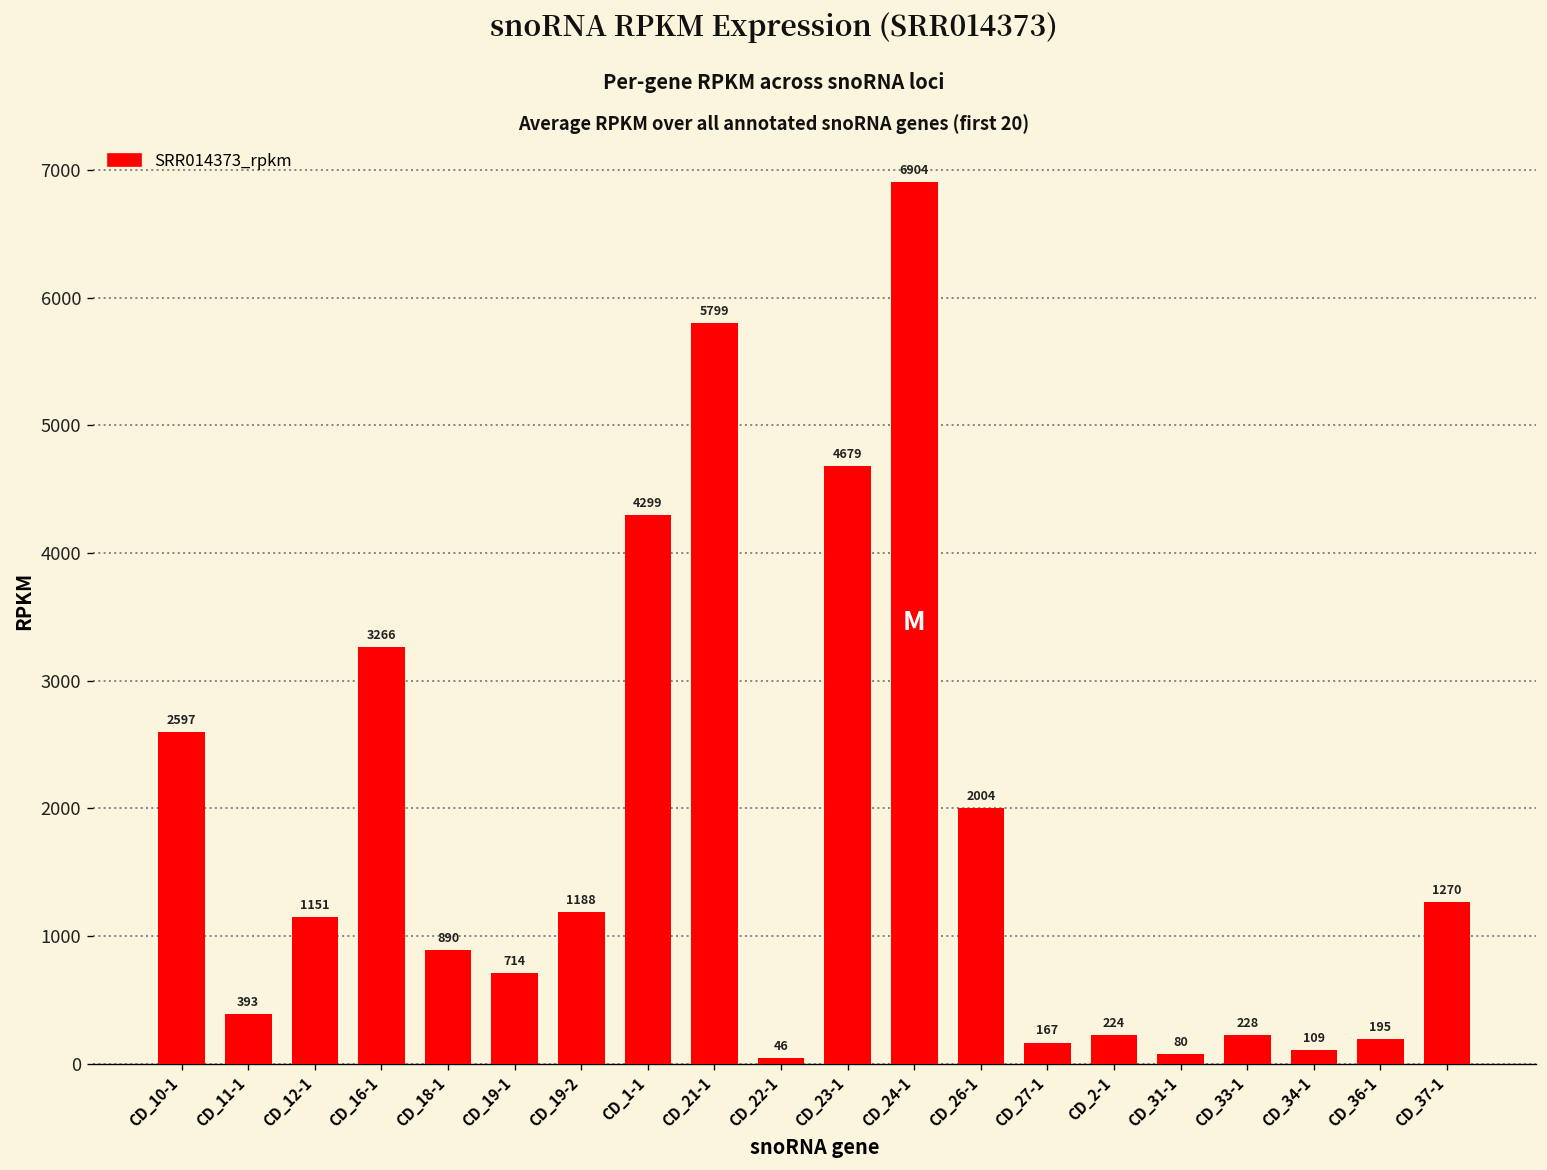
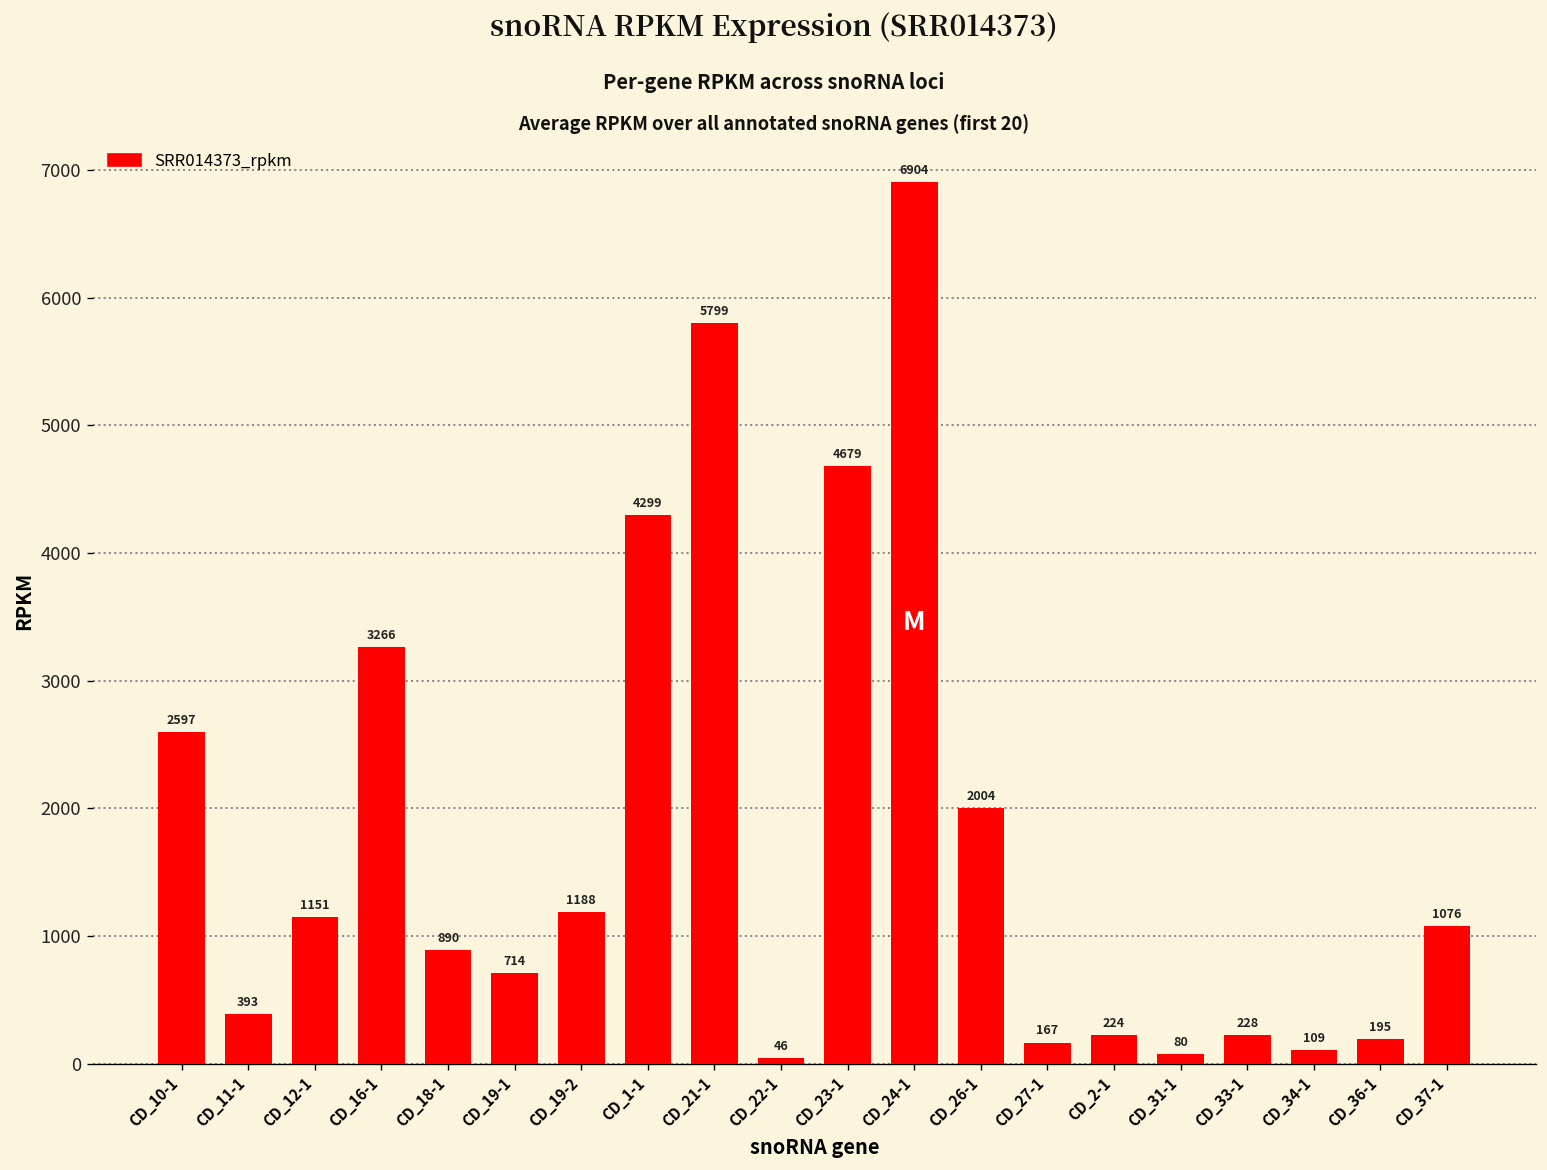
CD_37-1: 1270 -> 1076
